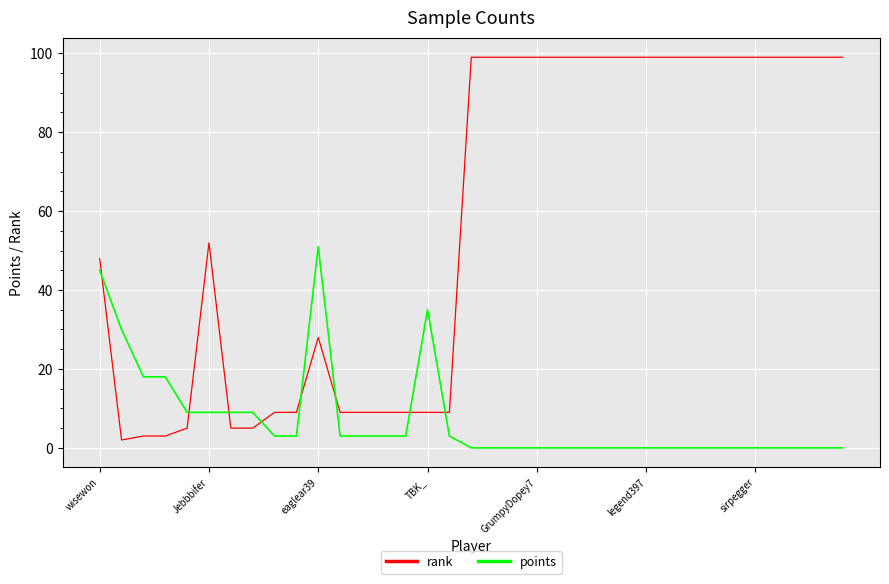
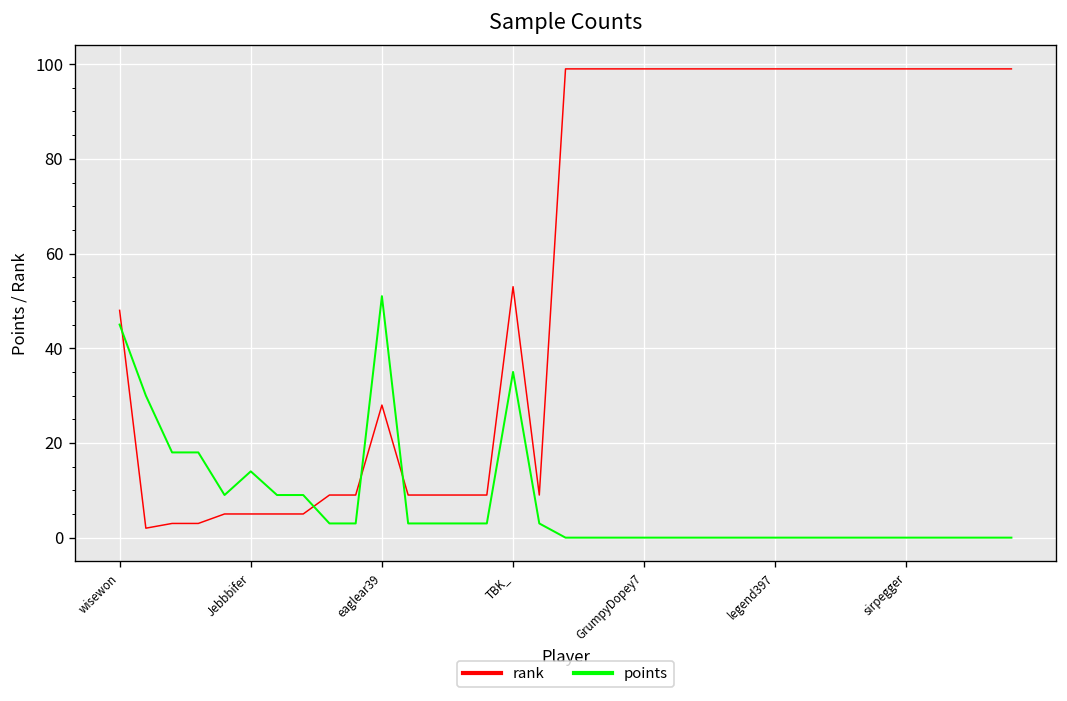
rank, Jebbbifer: 52 -> 5
points, Jebbbifer: 9 -> 14
rank, TBK_: 9 -> 53
